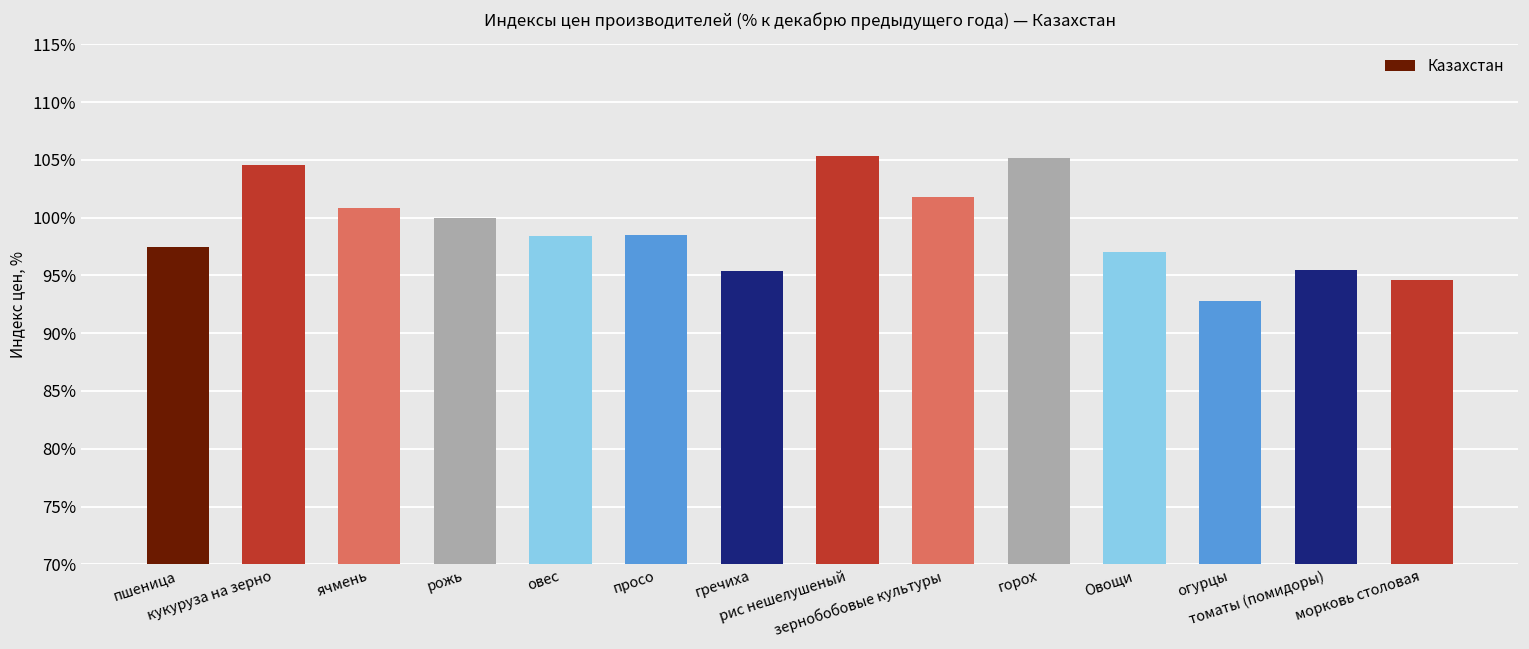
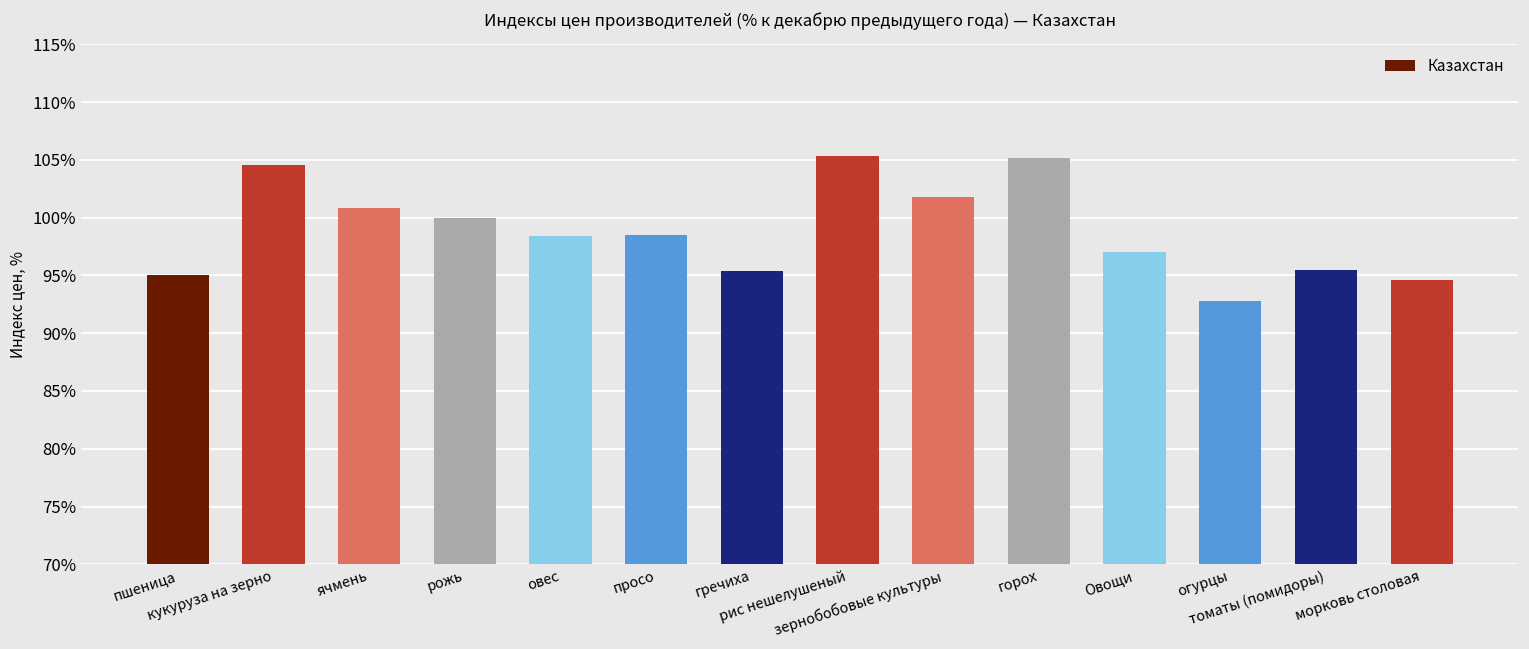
пшеница: 97.5% -> 95.0%
